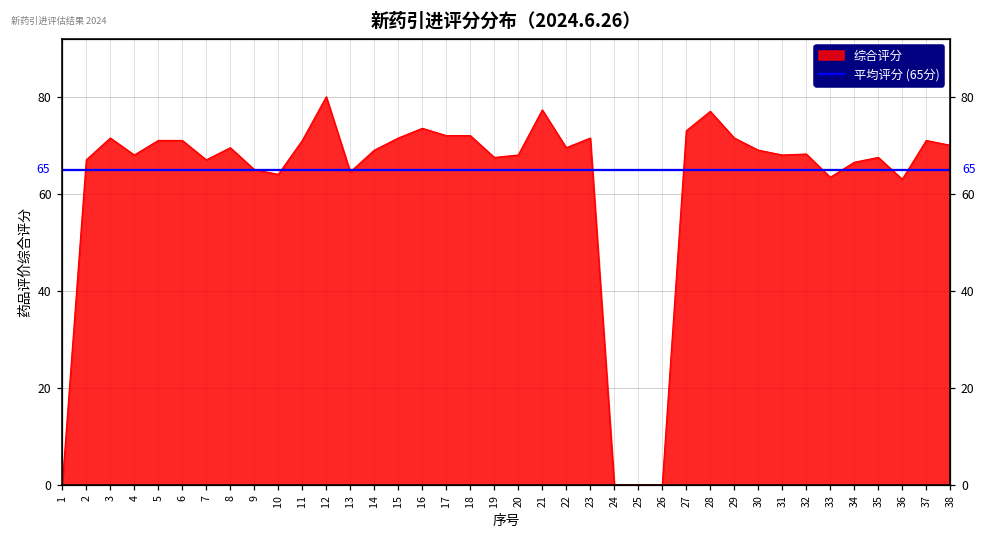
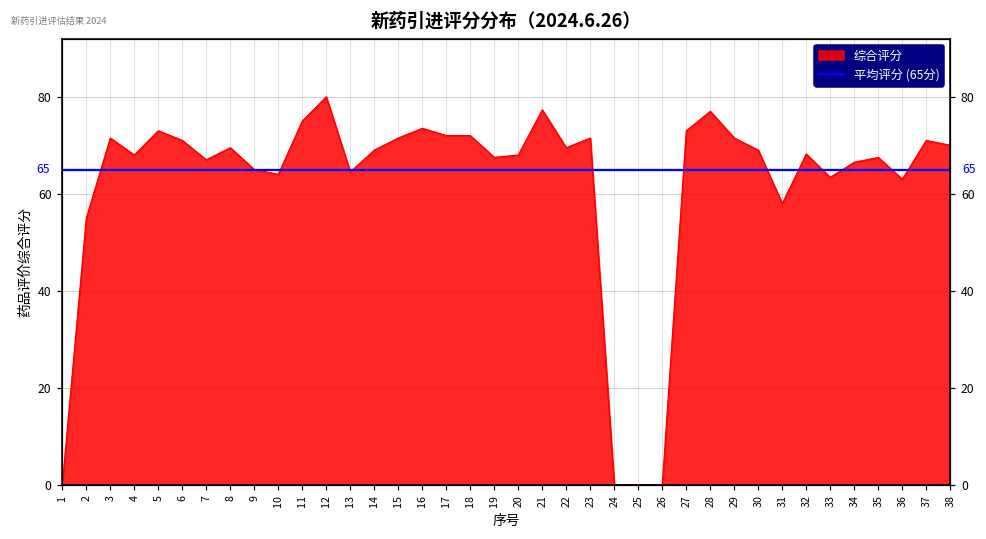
综合评分, 2: 67 -> 55
综合评分, 5: 71 -> 73
综合评分, 11: 71 -> 75
综合评分, 31: 68 -> 58
